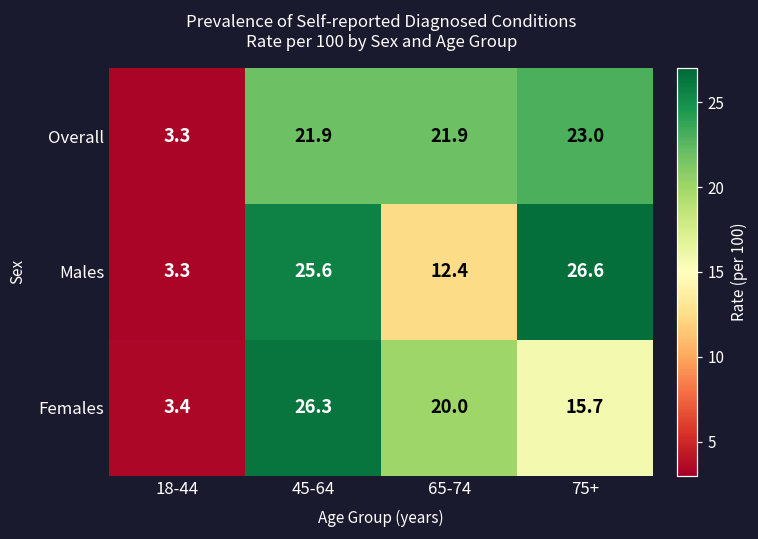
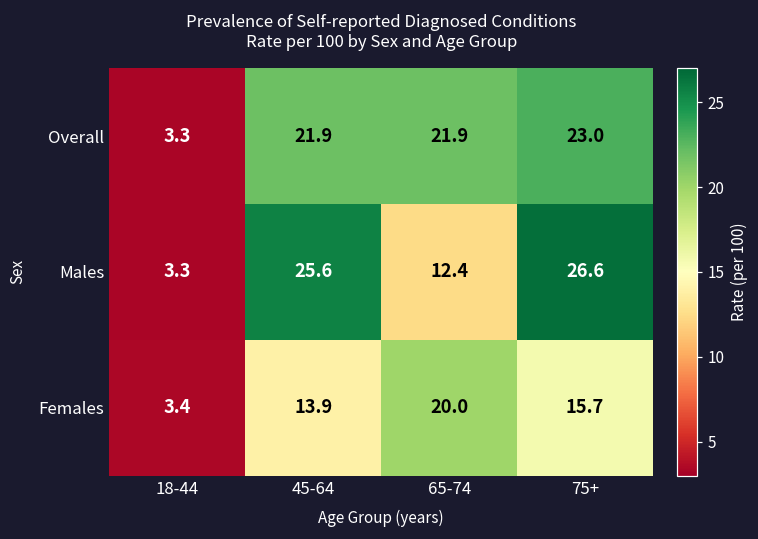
Females, 45-64: 26.3 -> 13.9
